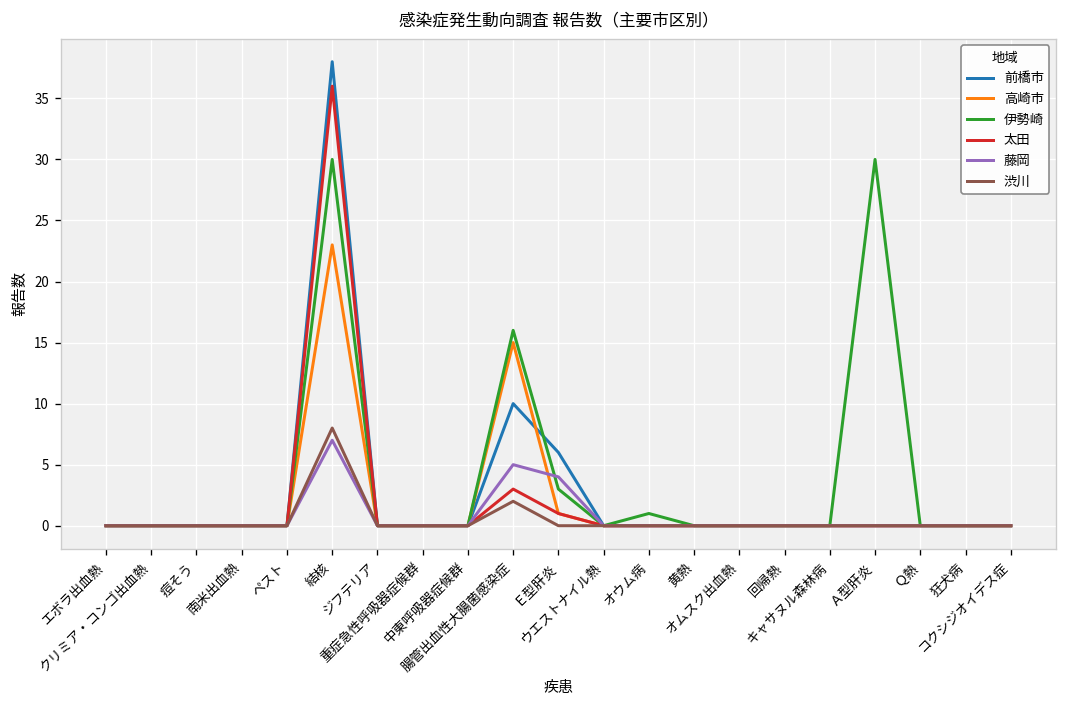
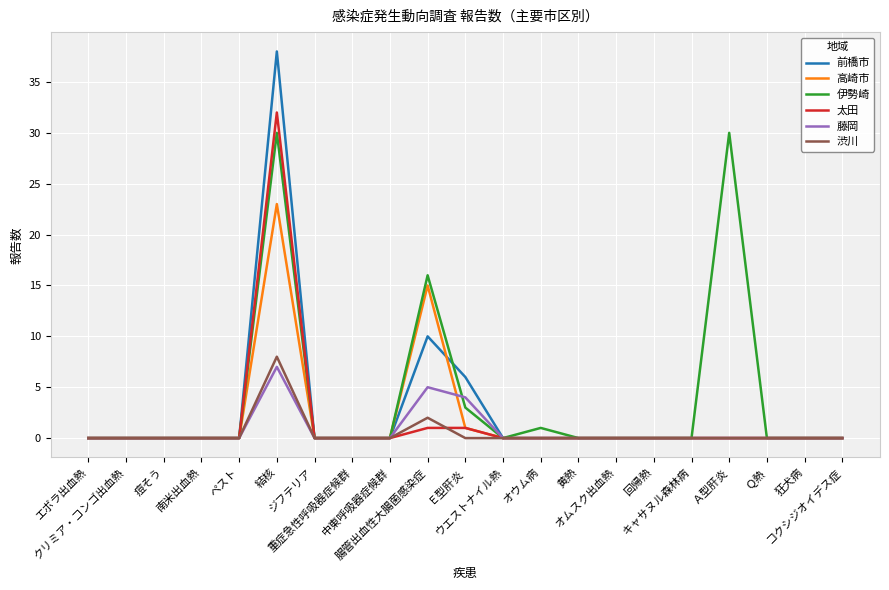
太田, 結核: 36 -> 32
太田, 腸管出血性大腸菌感染症: 3 -> 1
